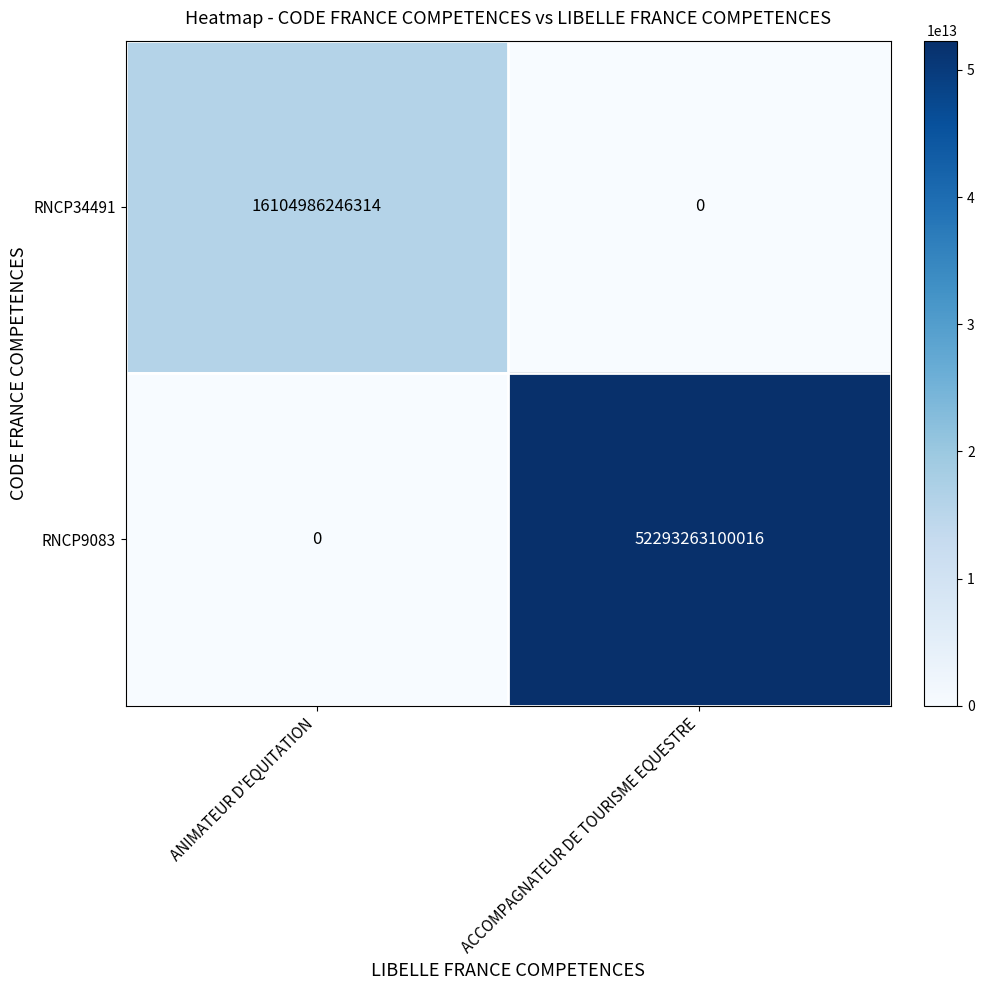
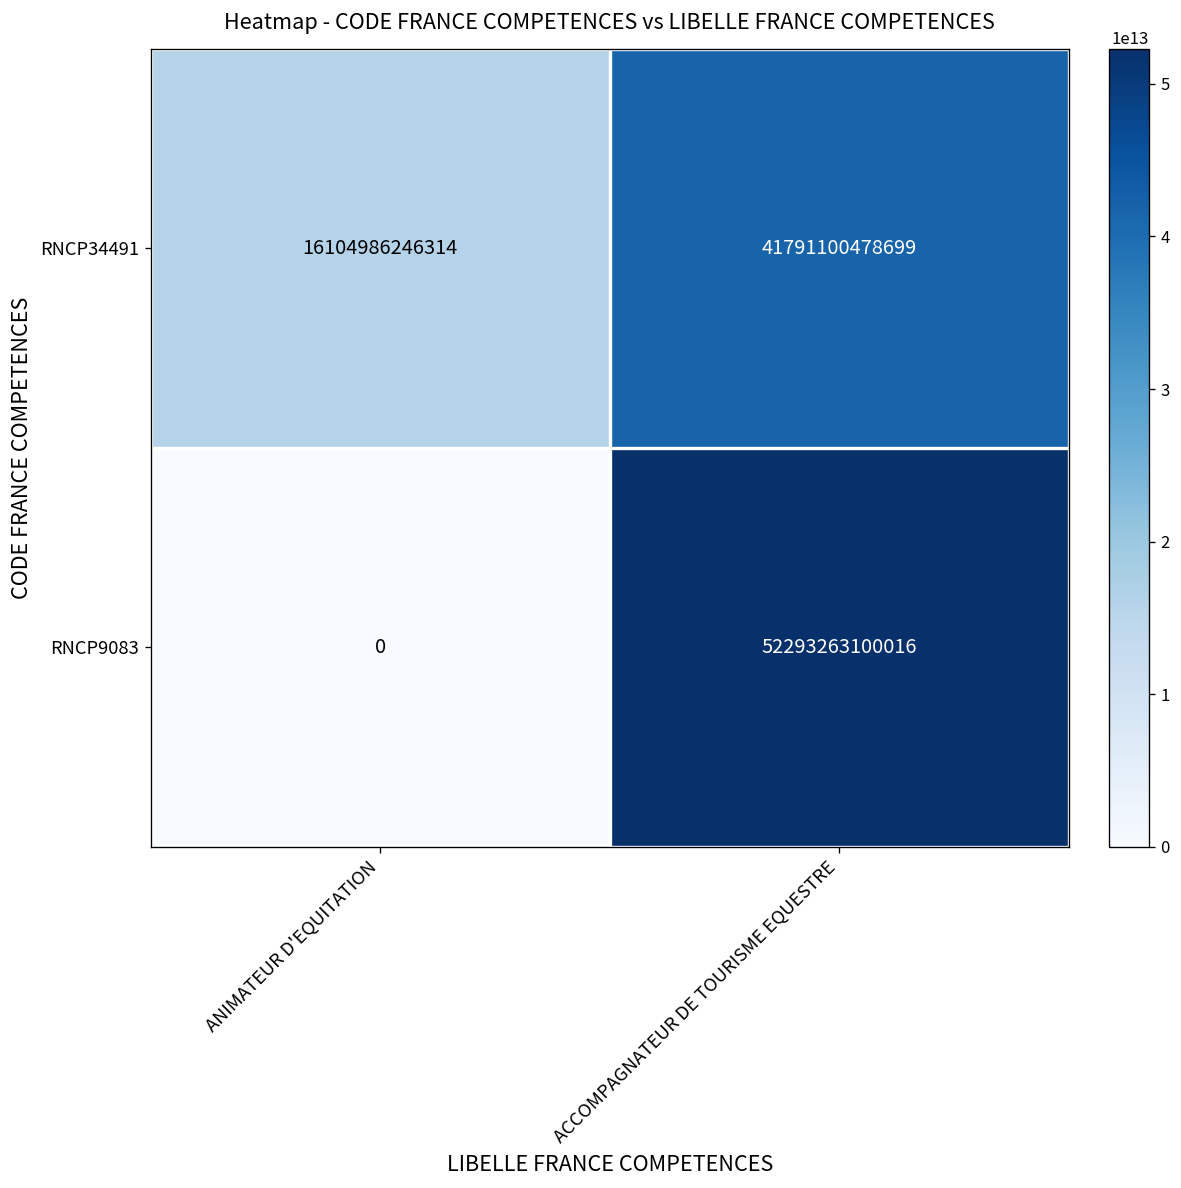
RNCP34491, ACCOMPAGNATEUR DE TOURISME EQUESTRE: 0 -> 41791100478699
